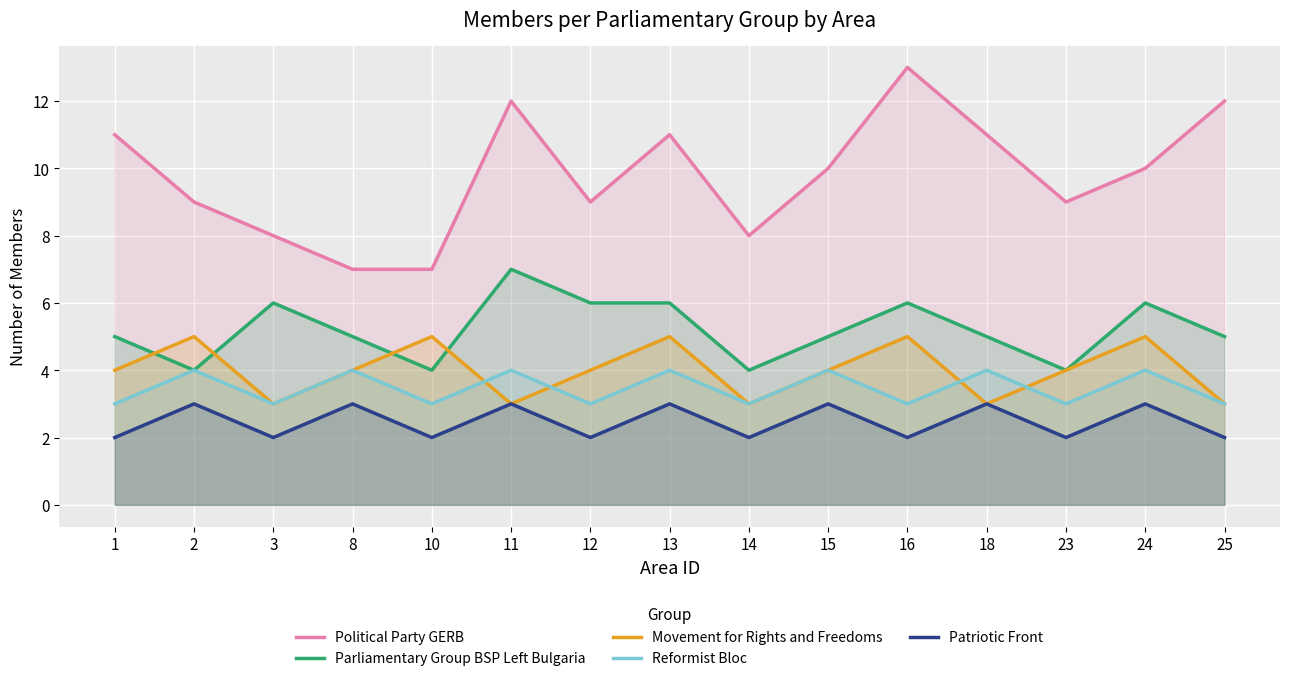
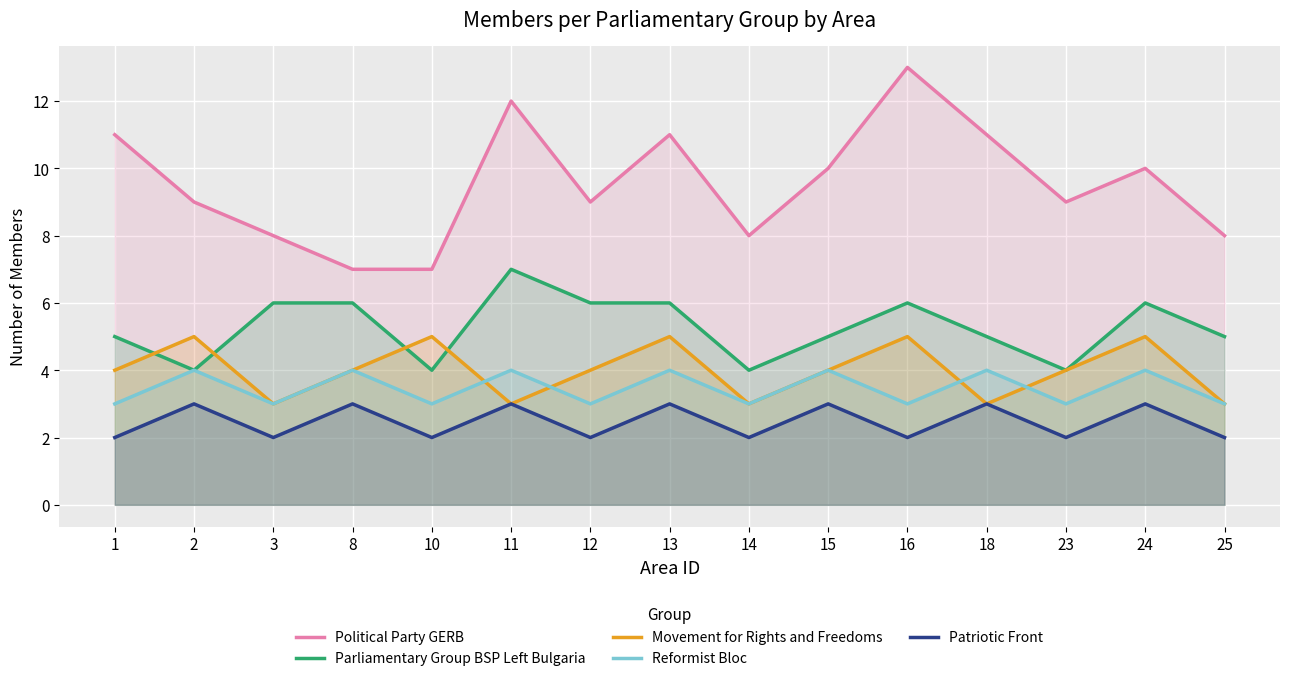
Parliamentary Group BSP Left Bulgaria, 8: 5 -> 6
Political Party GERB, 25: 12 -> 8
